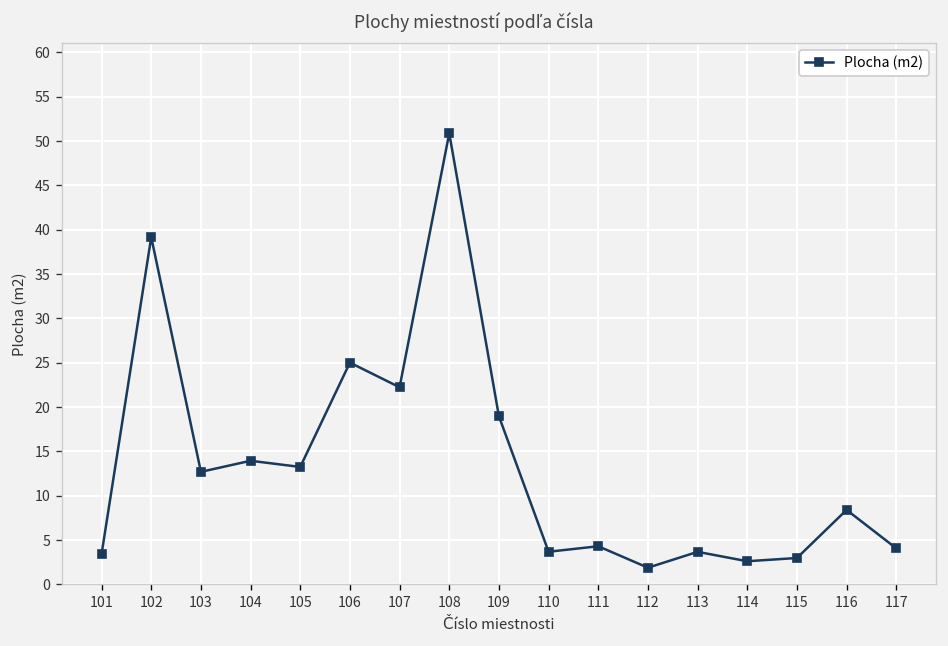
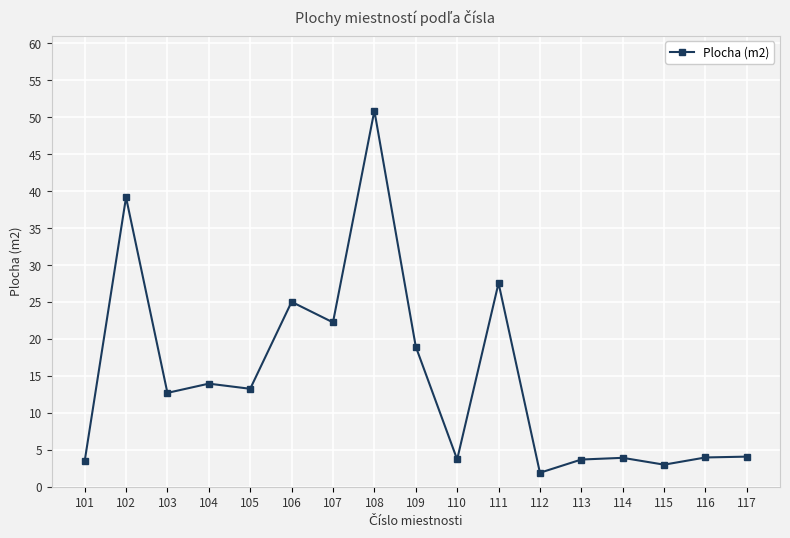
111: 4 -> 28
114: 3 -> 4
116: 8 -> 4
